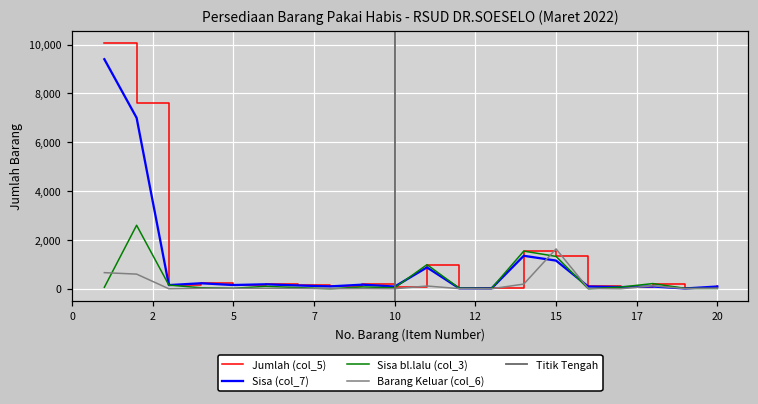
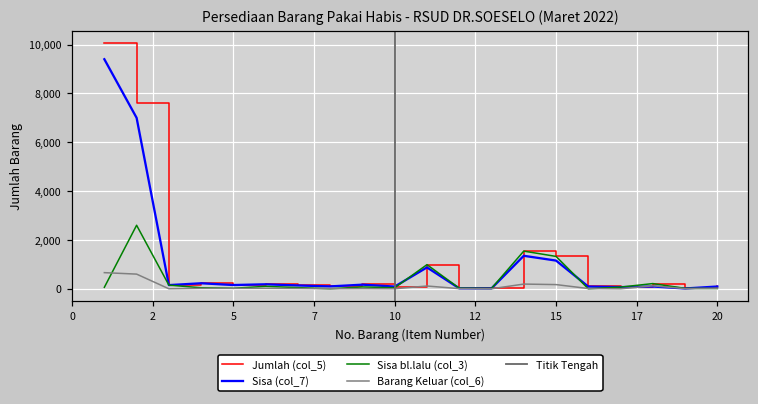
Barang Keluar (col_6), 15: 1,600 -> 200
